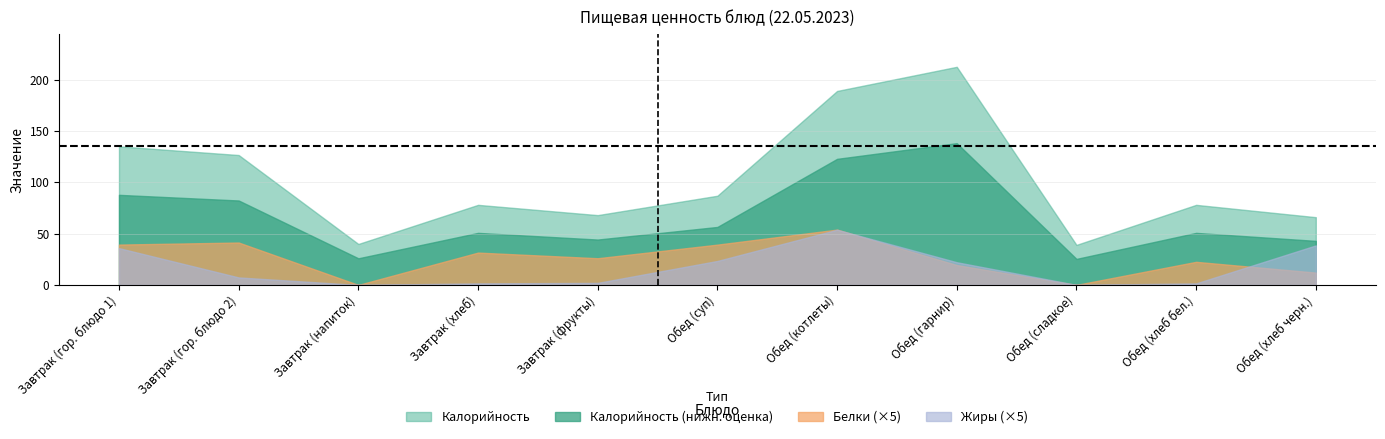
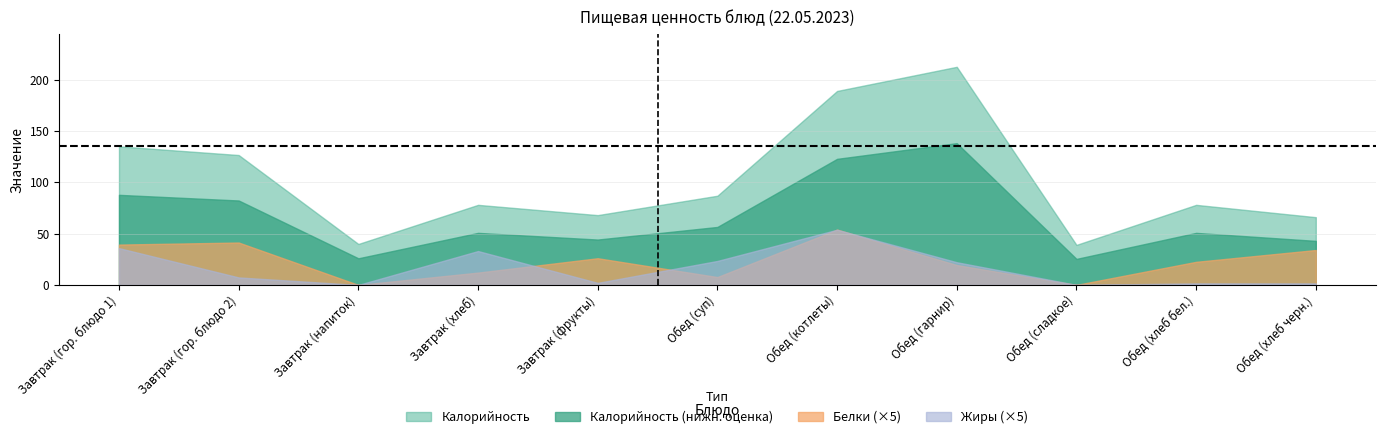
Белки (×5), Завтрак (хлеб): 32 -> 12
Жиры (×5), Завтрак (хлеб): 2 -> 33
Белки (×5), Обед (суп): 39 -> 8
Белки (×5), Обед (хлеб черн.): 12 -> 34
Жиры (×5), Обед (хлеб черн.): 39 -> 2
